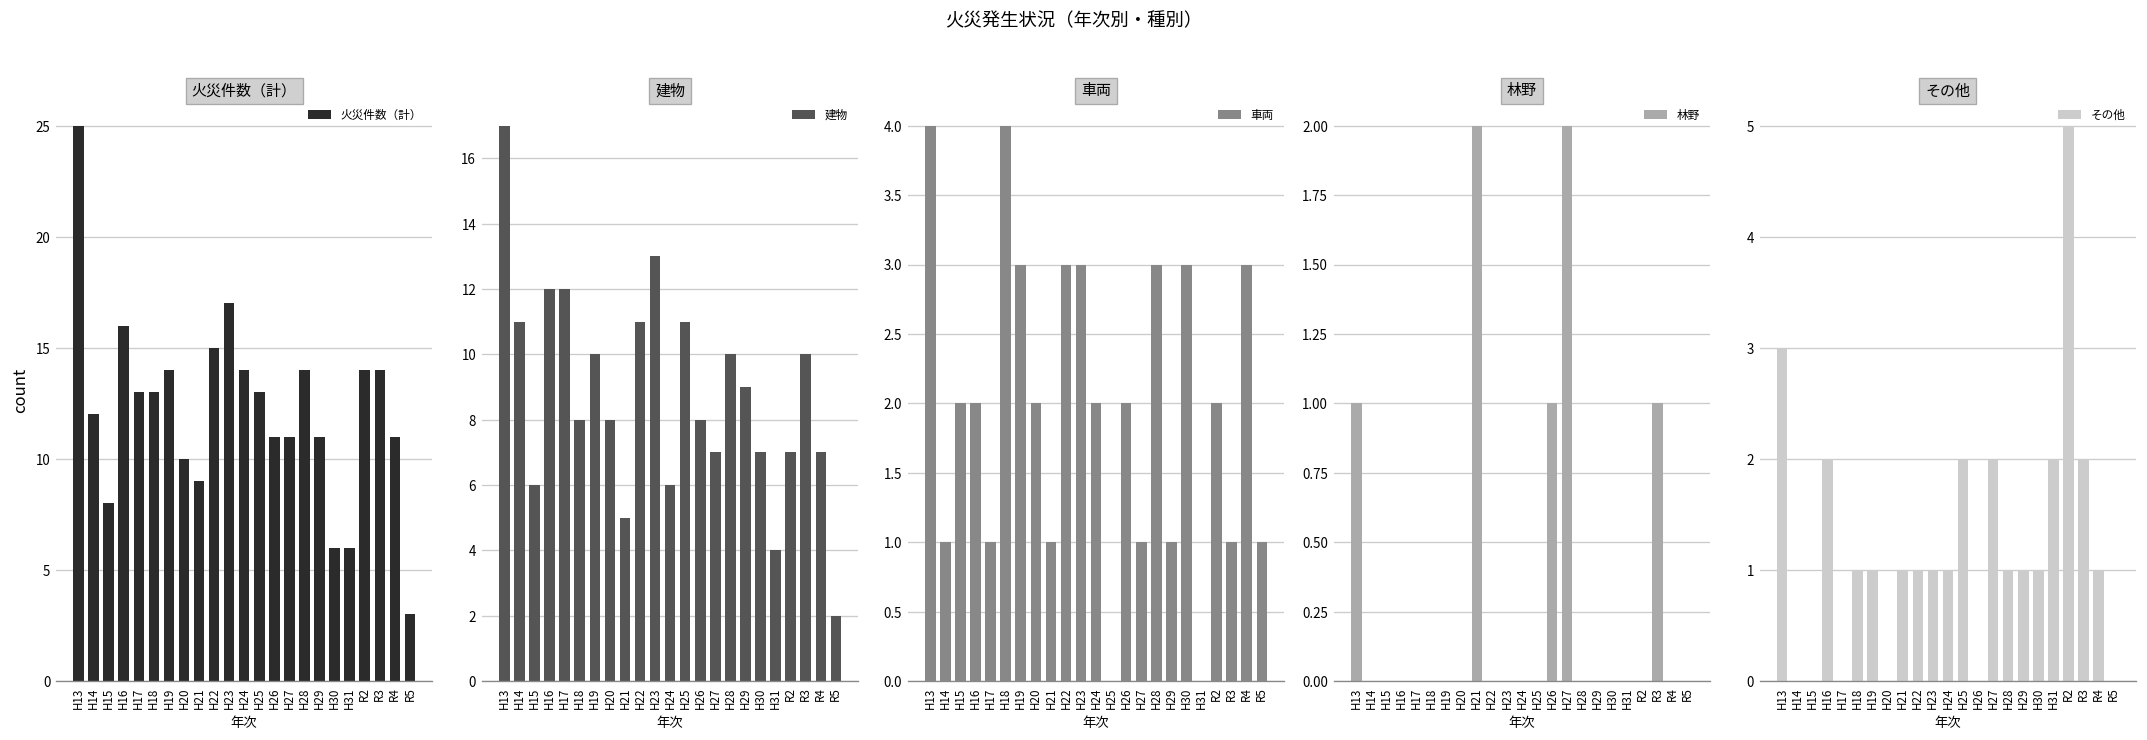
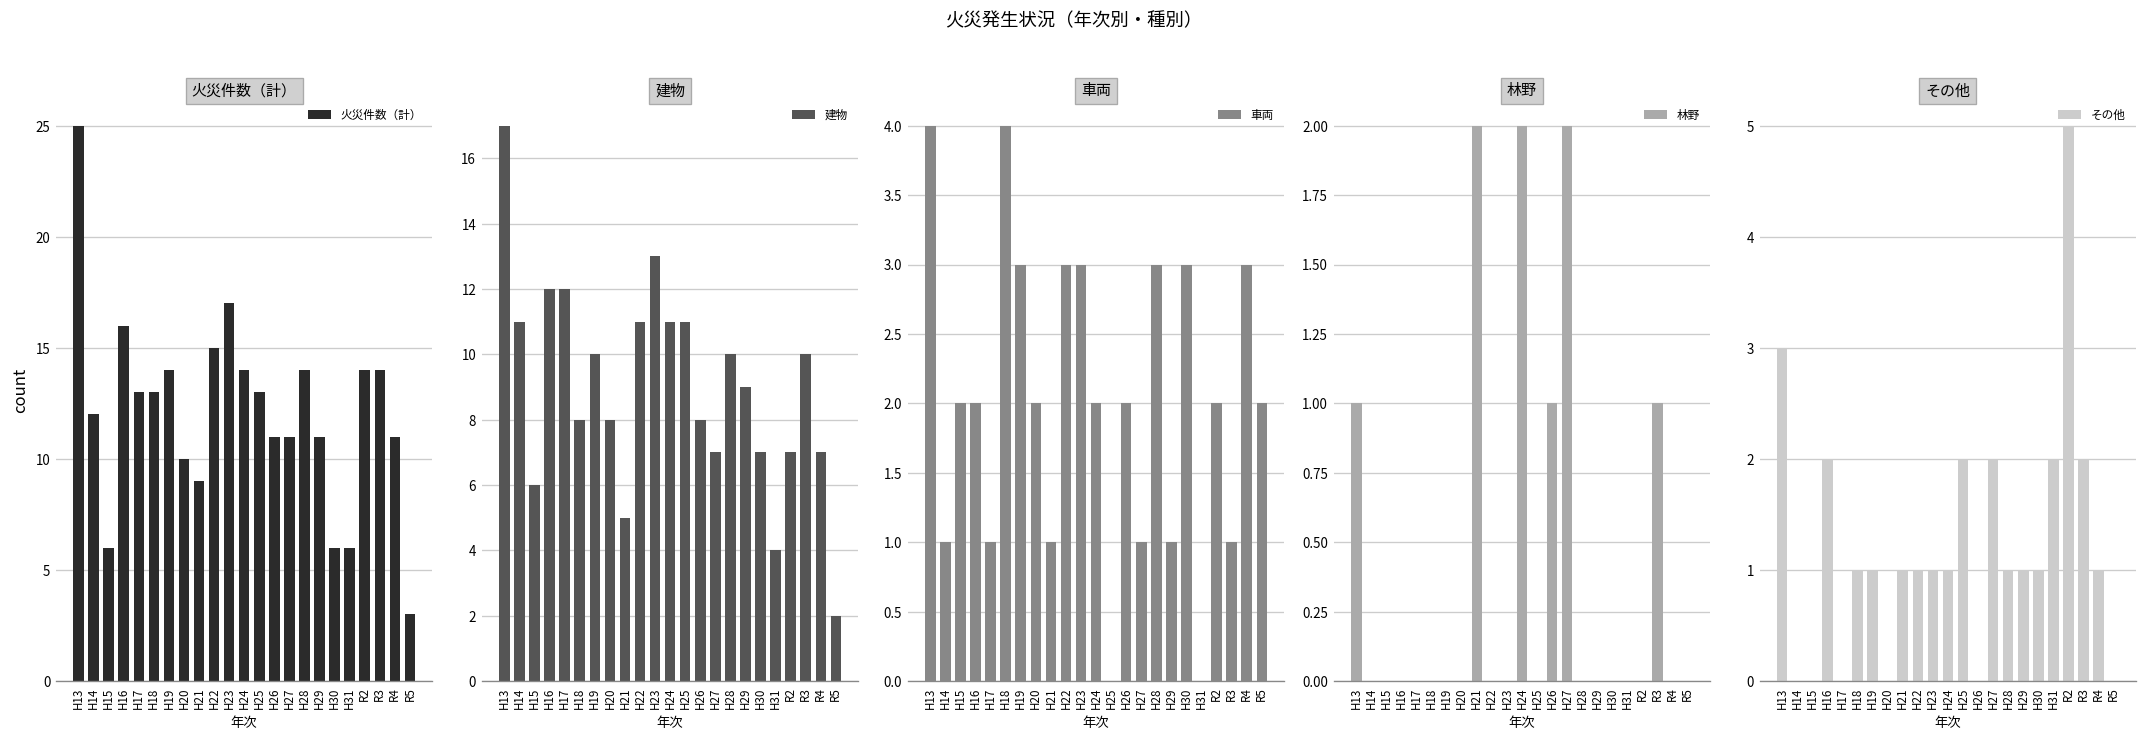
火災件数（計）, H15: 8 -> 6
建物, H24: 6 -> 11
車両, R5: 1 -> 2
林野, H24: 0 -> 2
